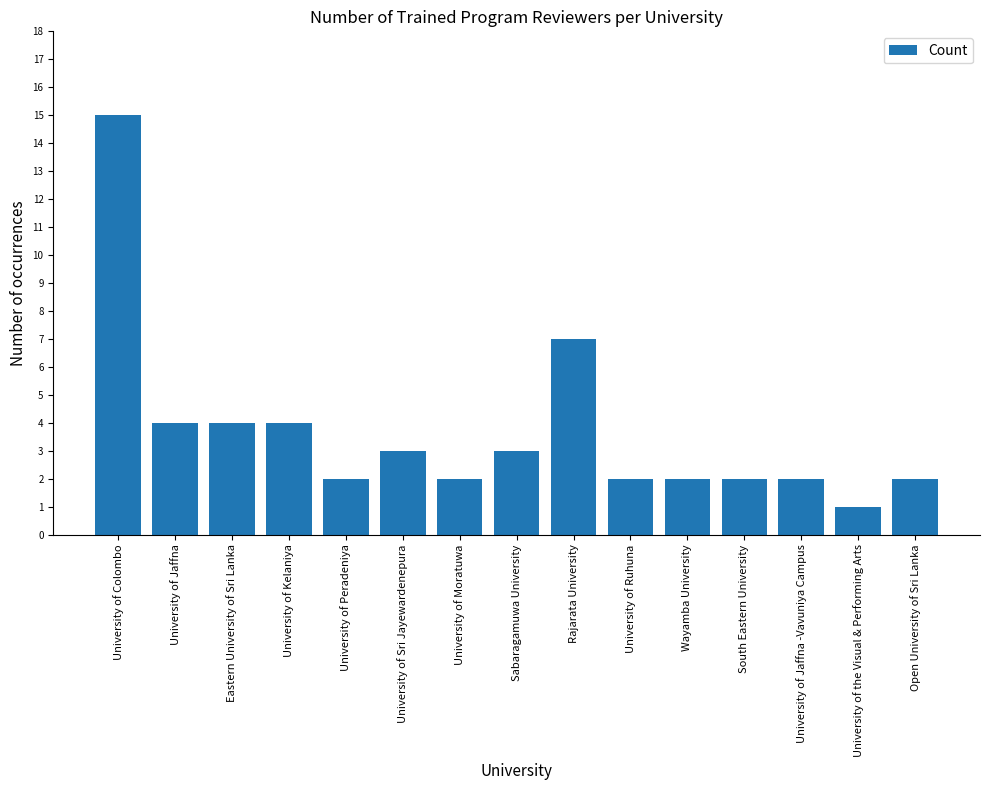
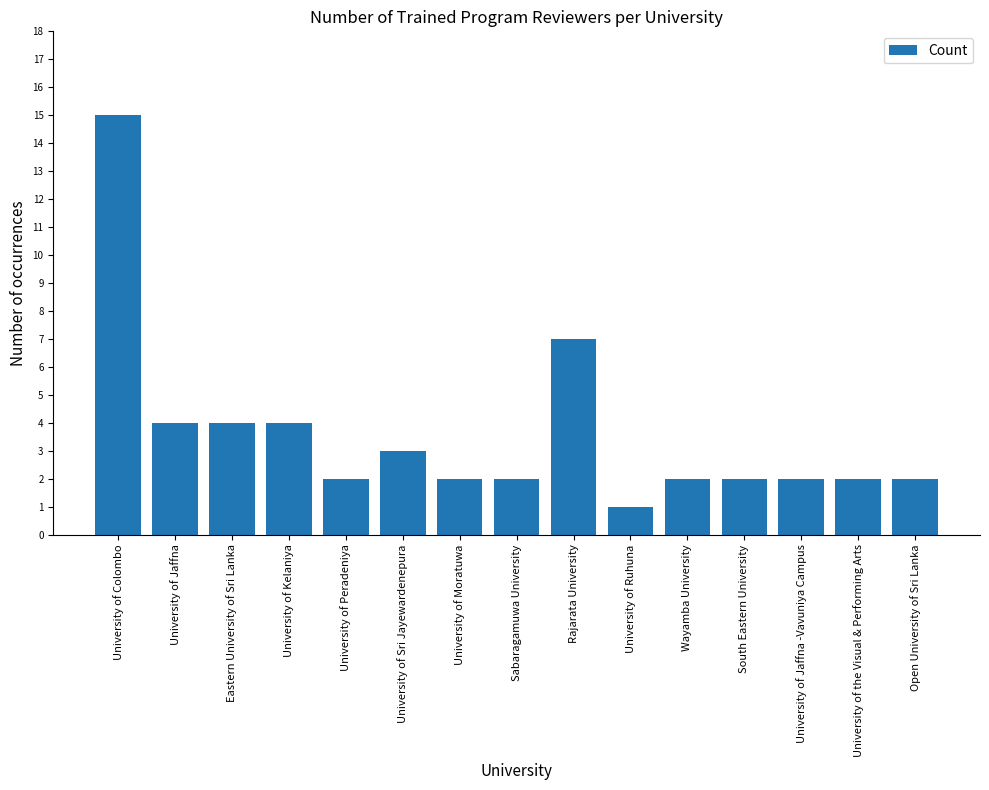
Sabaragamuwa University: 3 -> 2
University of Ruhuna: 2 -> 1
University of the Visual & Performing Arts: 1 -> 2
